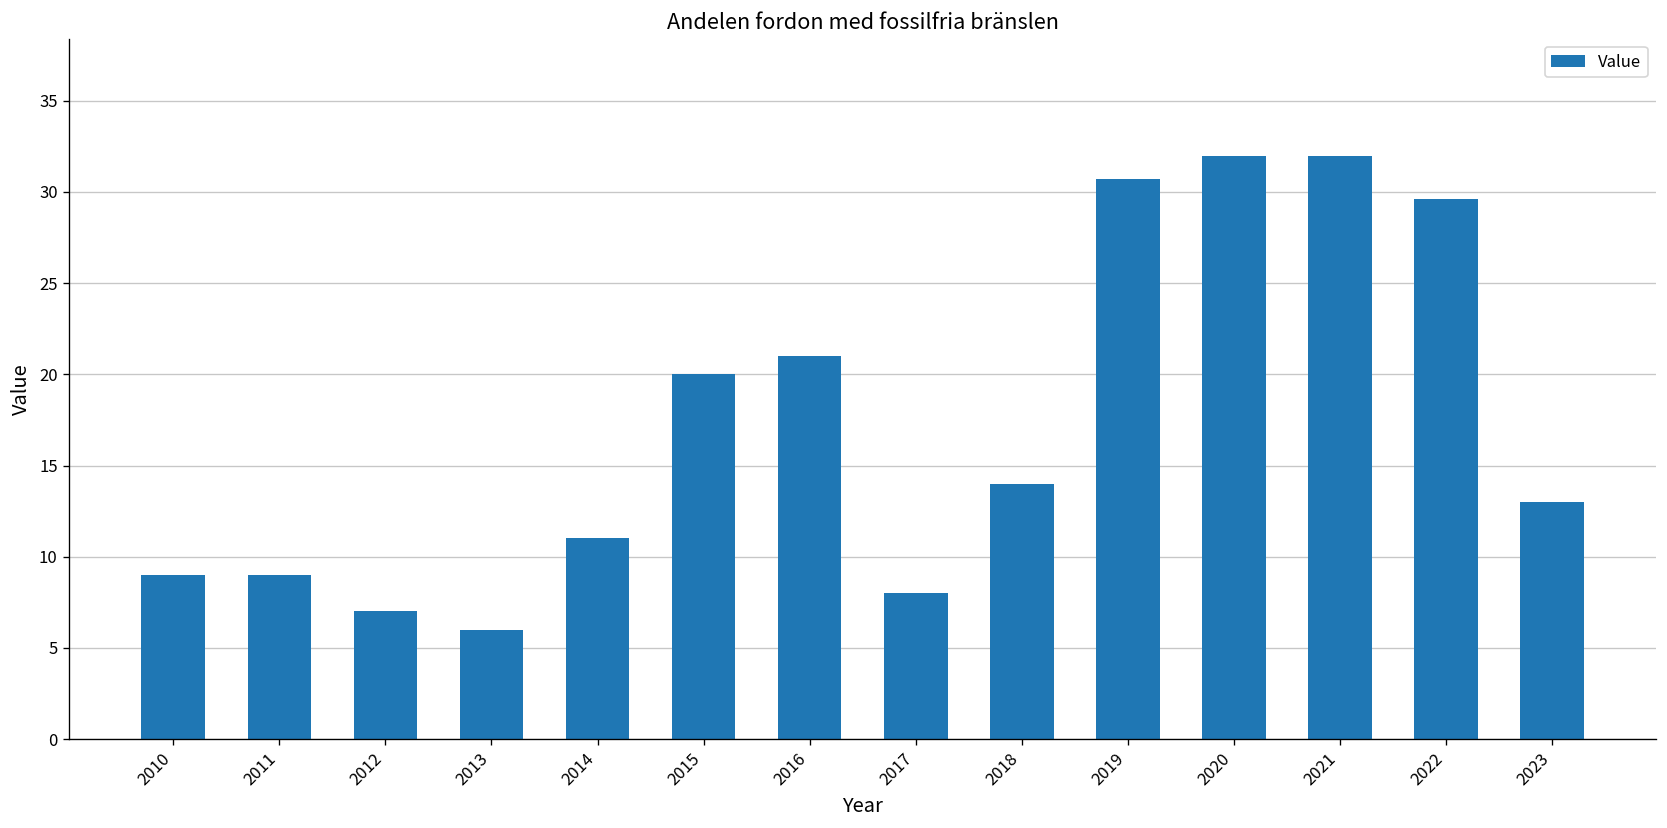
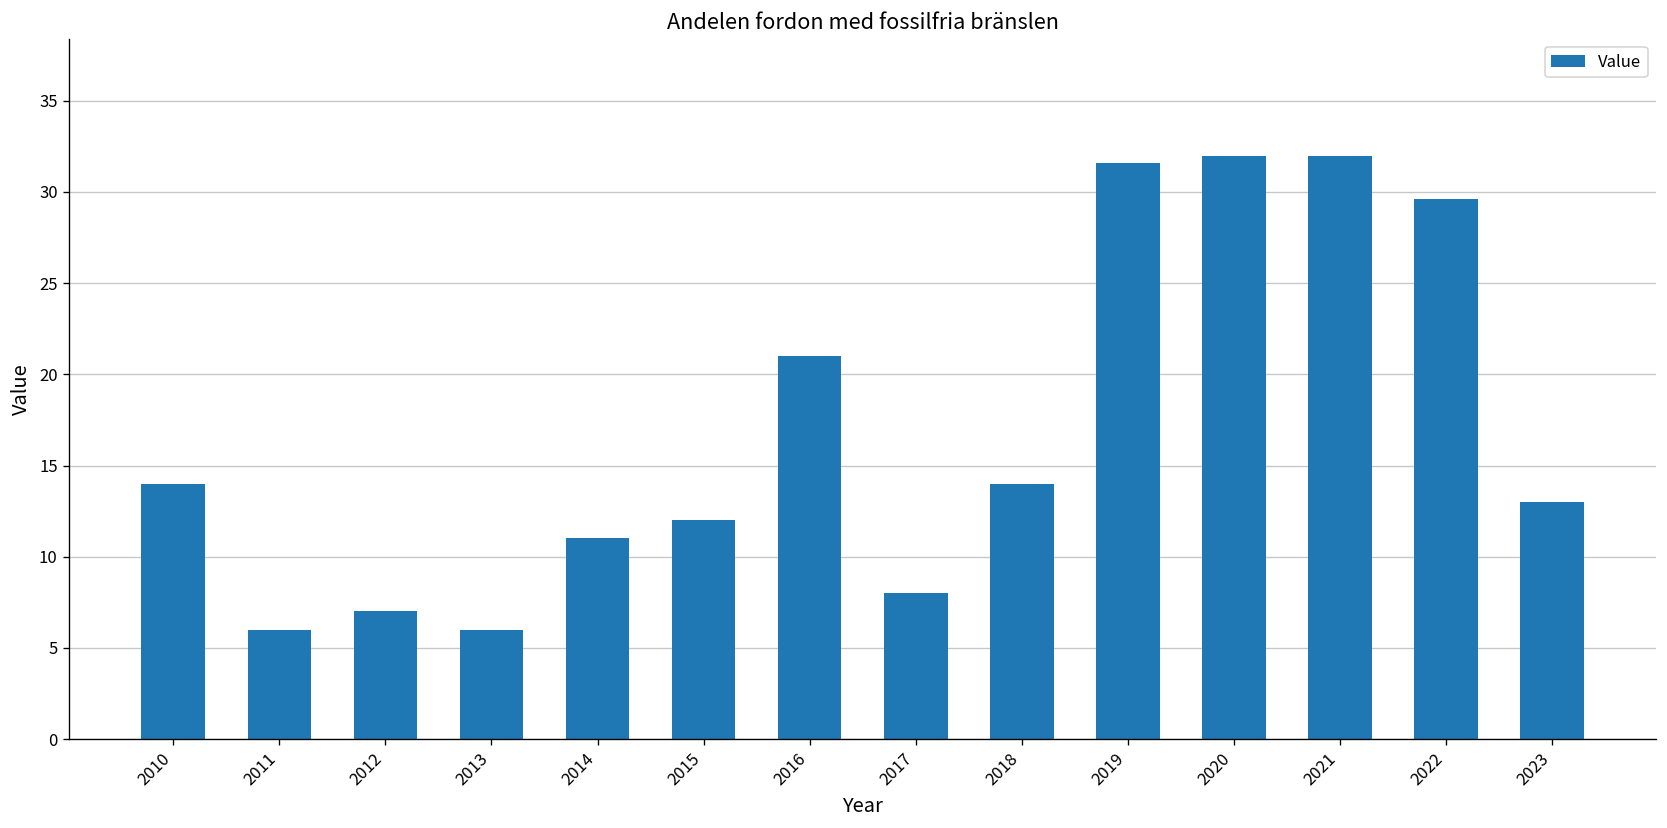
2010: 9 -> 14
2011: 9 -> 6
2015: 20 -> 12
2019: 30.7 -> 31.6
